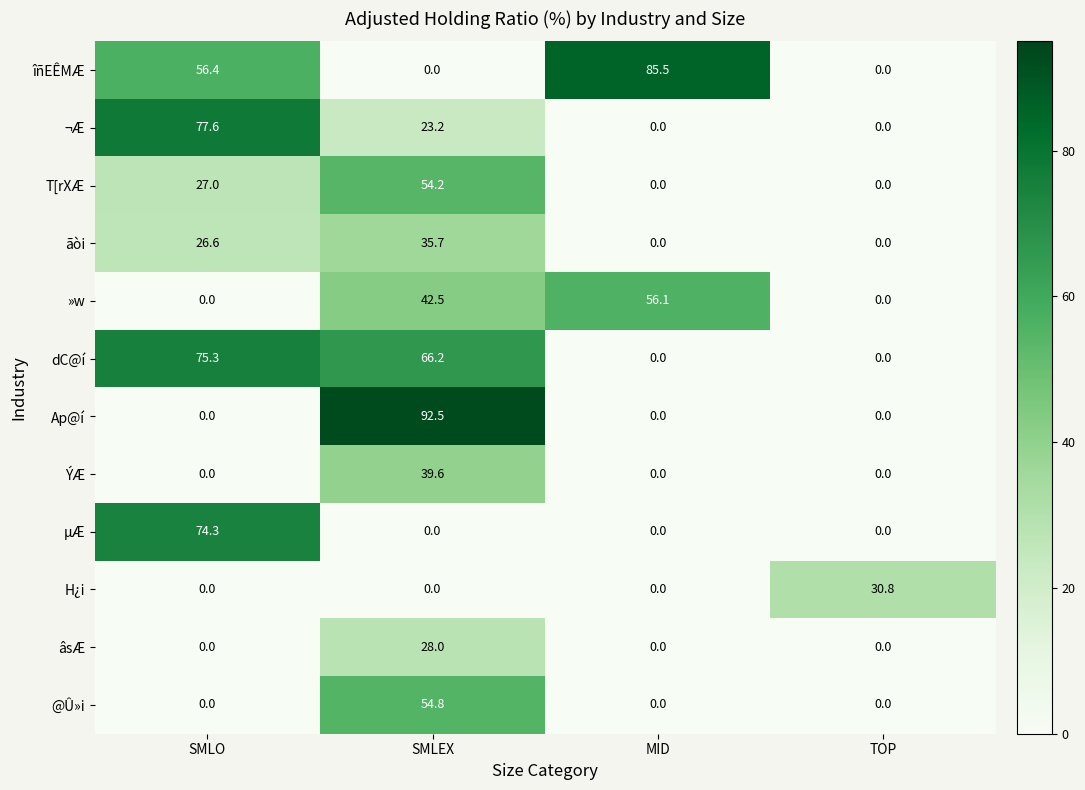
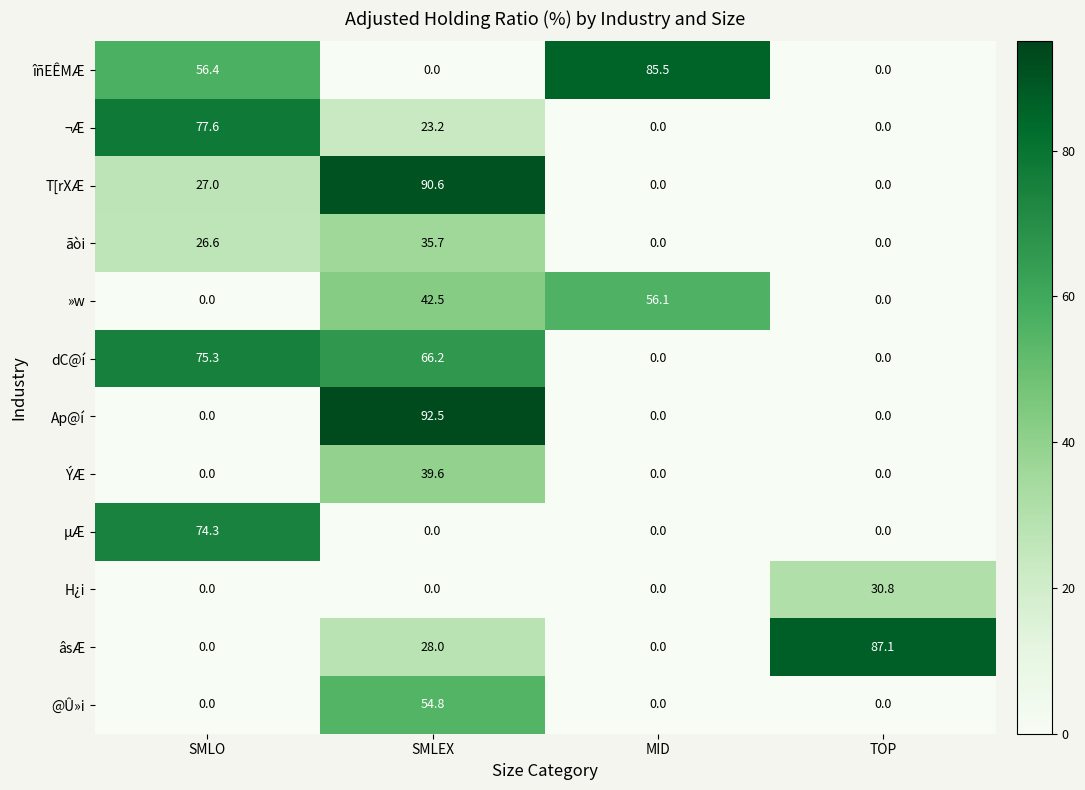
T[rXÆ, SMLEX: 54.2 -> 90.6
âsÆ, TOP: 0.0 -> 87.1
